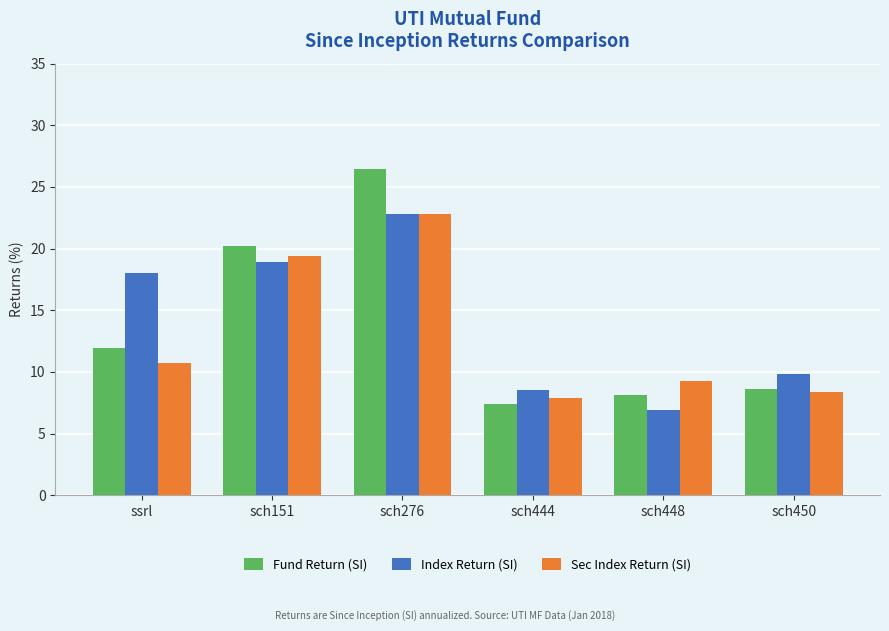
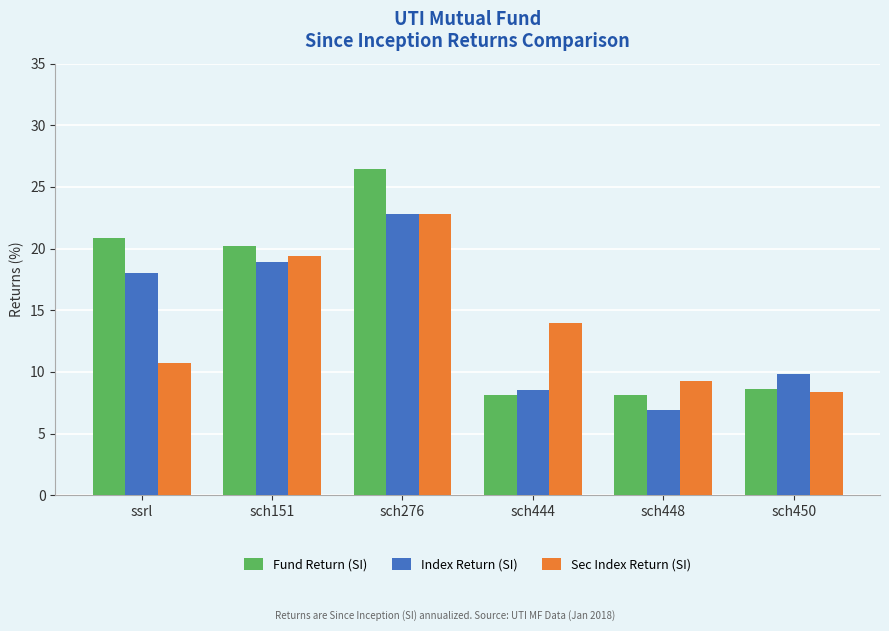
Fund Return (SI), ssrl: 12.0 -> 20.9
Fund Return (SI), sch444: 7.4 -> 8.1
Sec Index Return (SI), sch444: 7.9 -> 14.0
